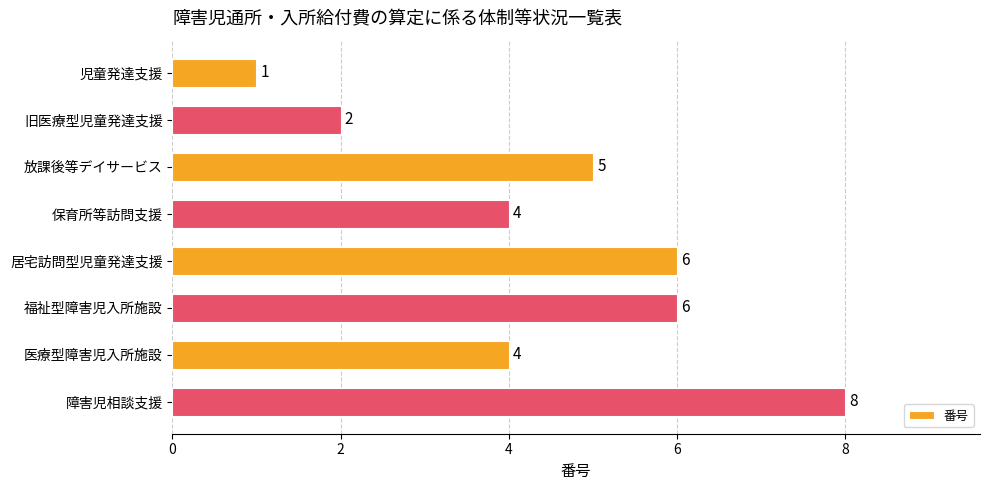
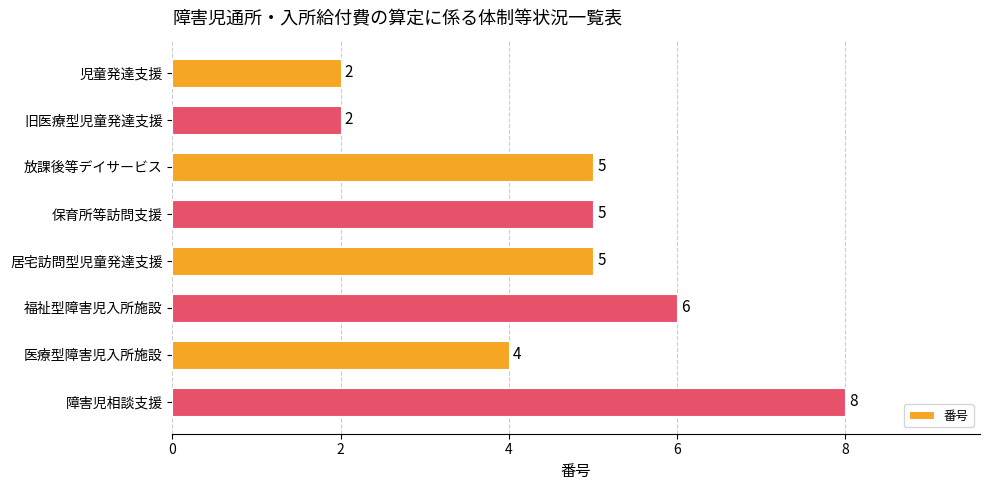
児童発達支援: 1 -> 2
保育所等訪問支援: 4 -> 5
居宅訪問型児童発達支援: 6 -> 5
